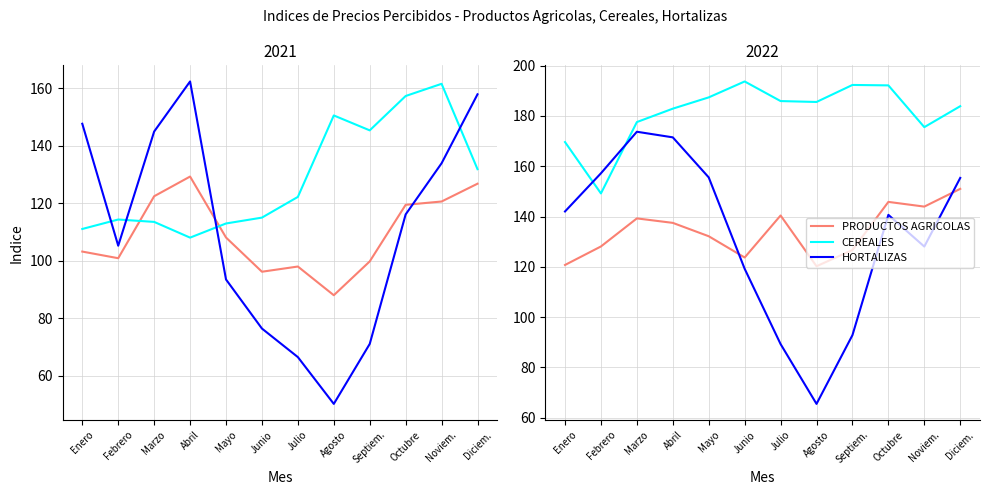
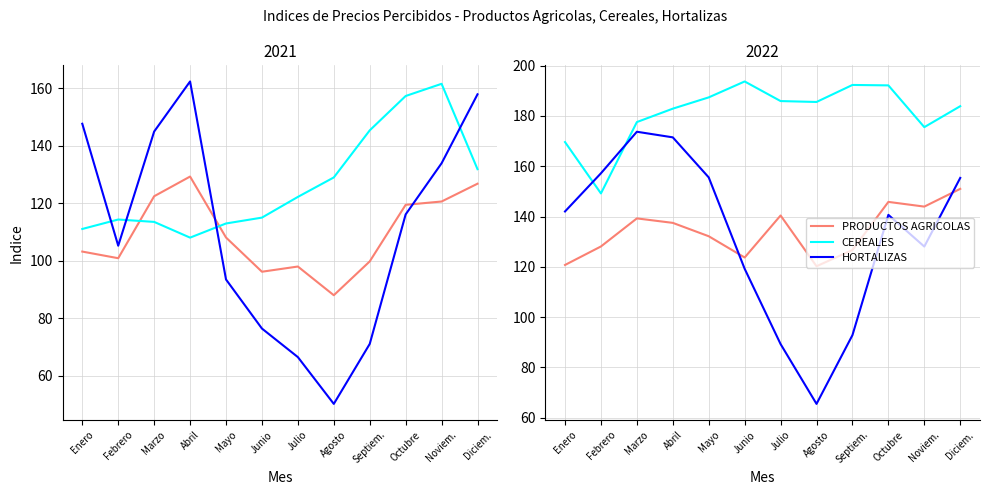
2021, CEREALES, Agosto: 151 -> 129
